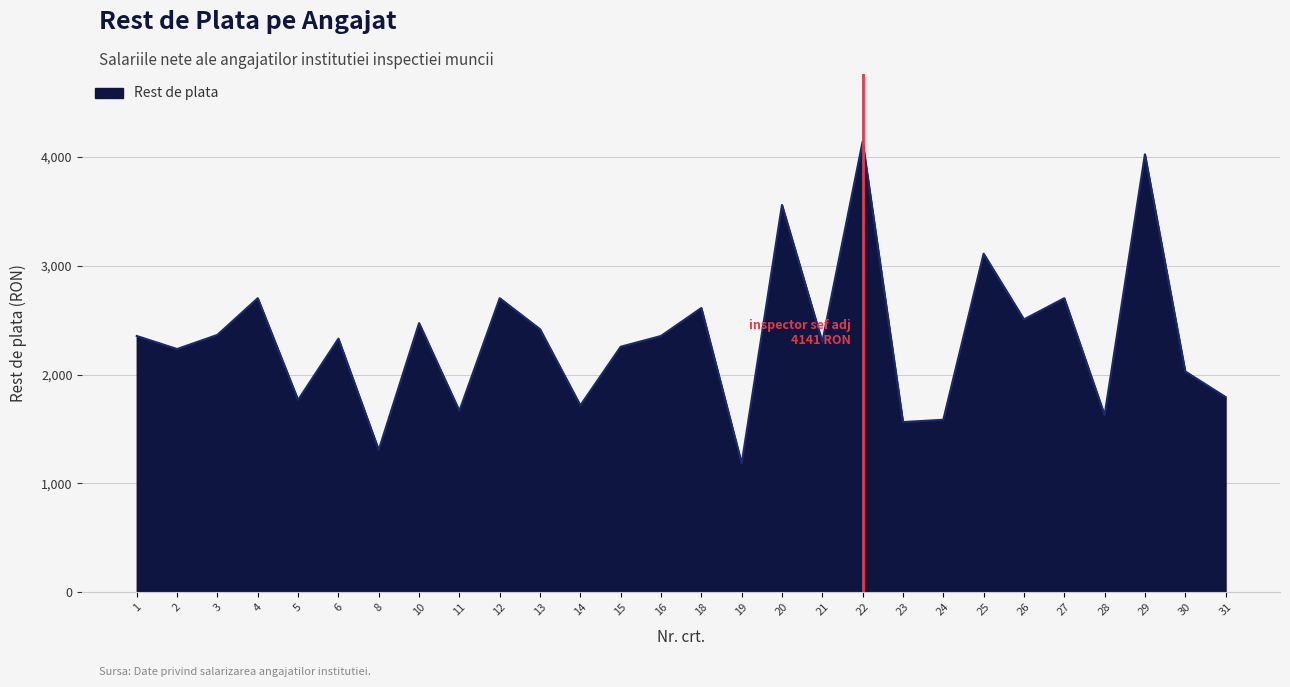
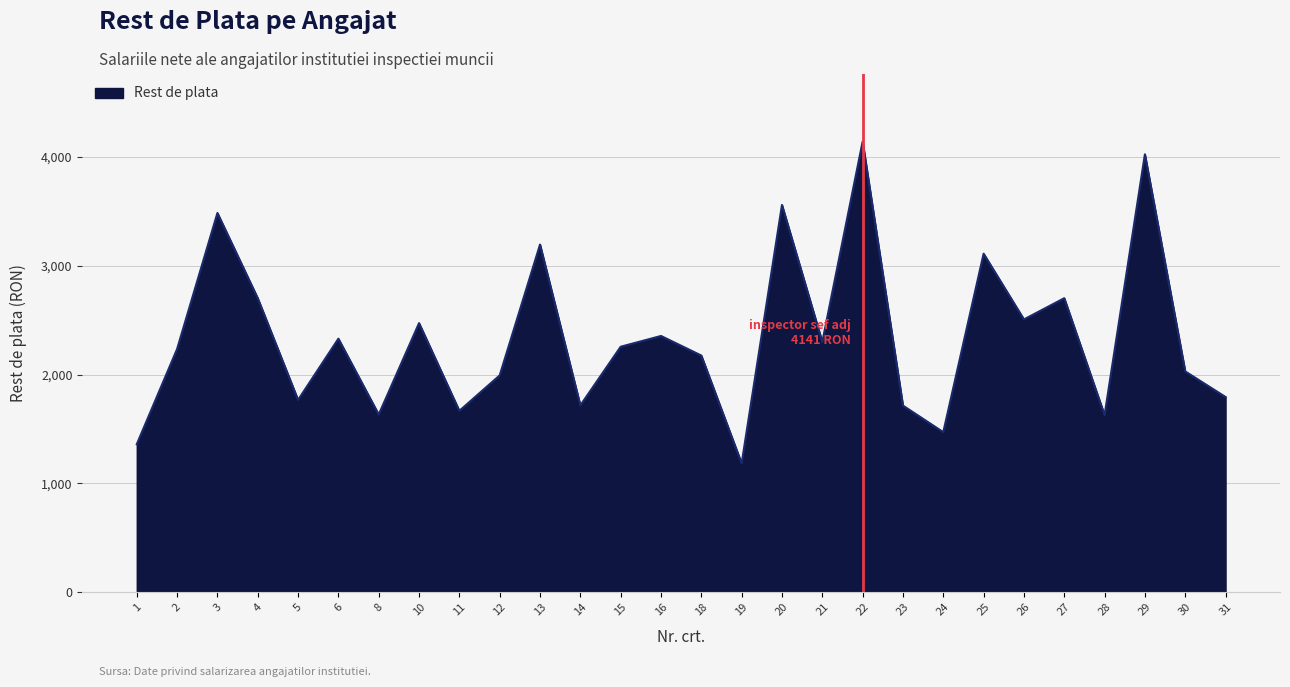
1: 2,360 -> 1,360
3: 2,370 -> 3,490
8: 1,310 -> 1,630
12: 2,700 -> 1,990
13: 2,420 -> 3,200
18: 2,610 -> 2,180
23: 1,560 -> 1,720
24: 1,590 -> 1,470
